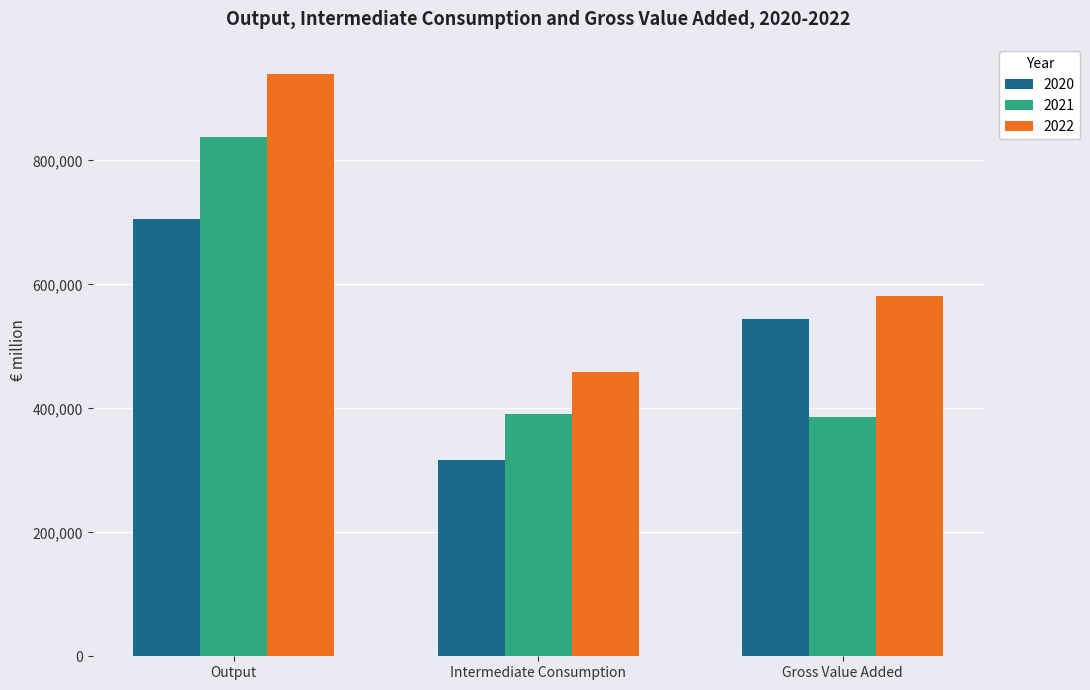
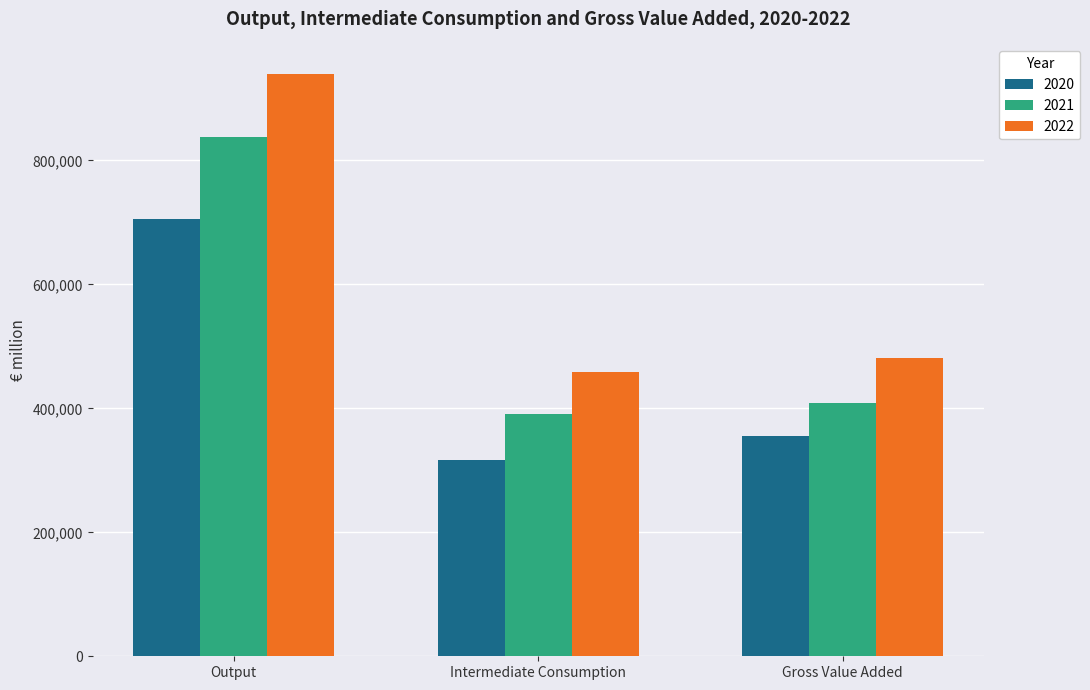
2020, Gross Value Added: 540,000 -> 360,000
2021, Gross Value Added: 390,000 -> 410,000
2022, Gross Value Added: 580,000 -> 480,000
